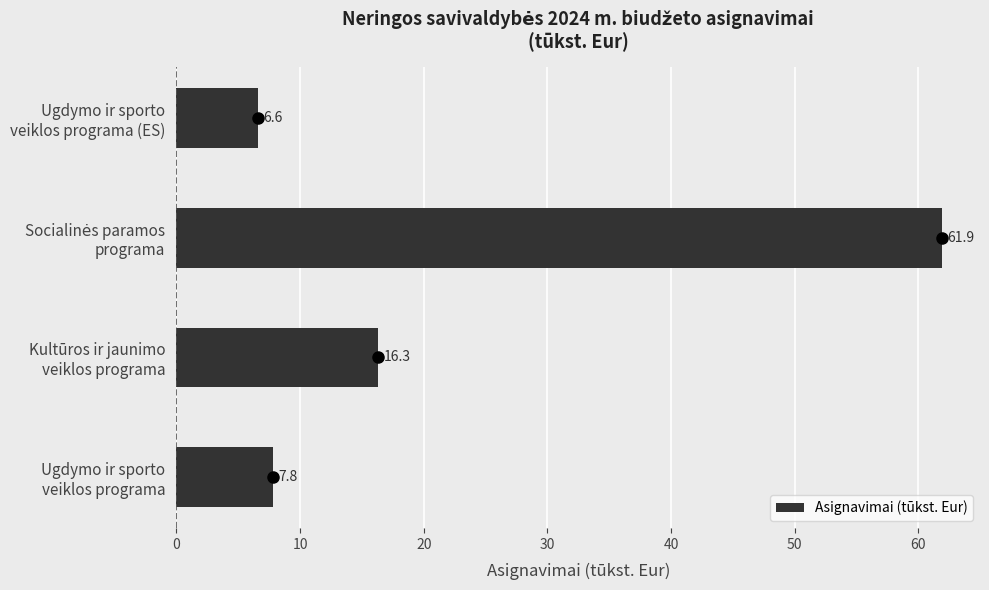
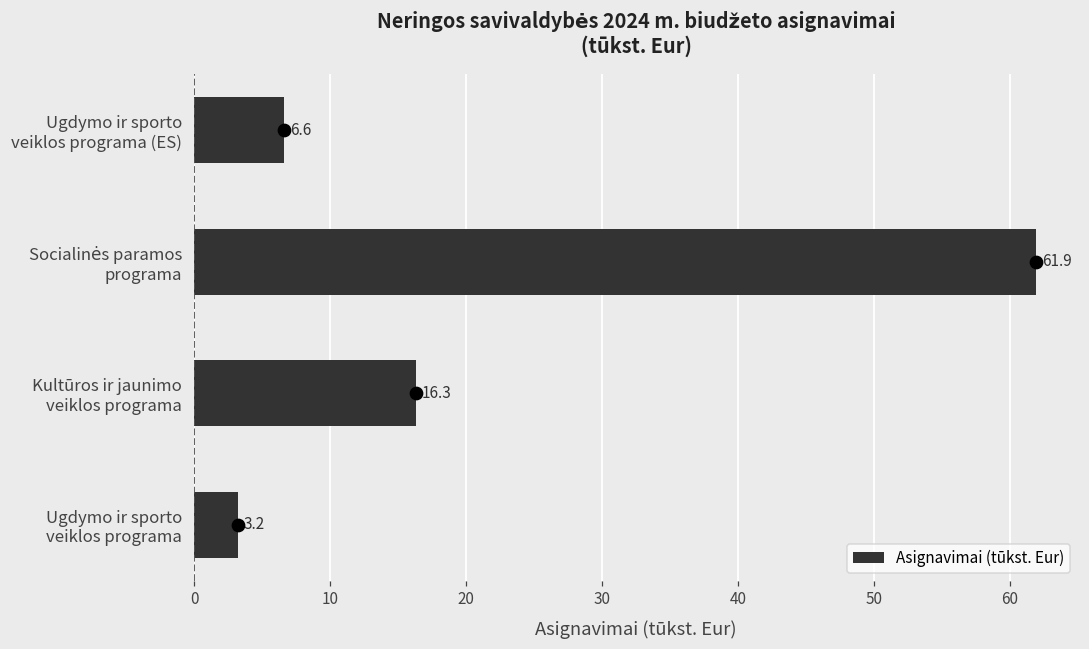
Asignavimai (tūkst. Eur), Ugdymo ir sporto veiklos programa: 7.8 -> 3.2
